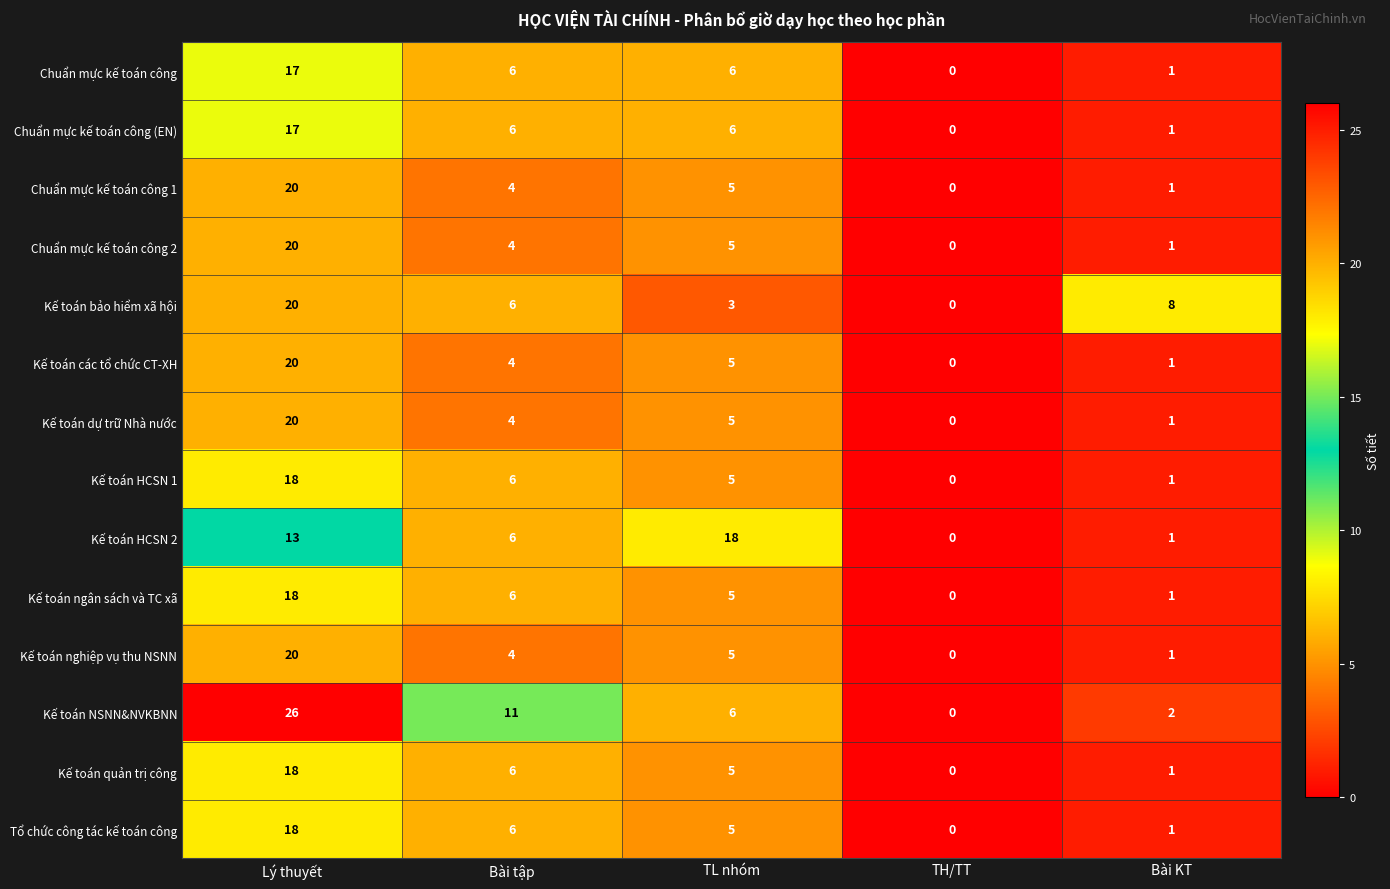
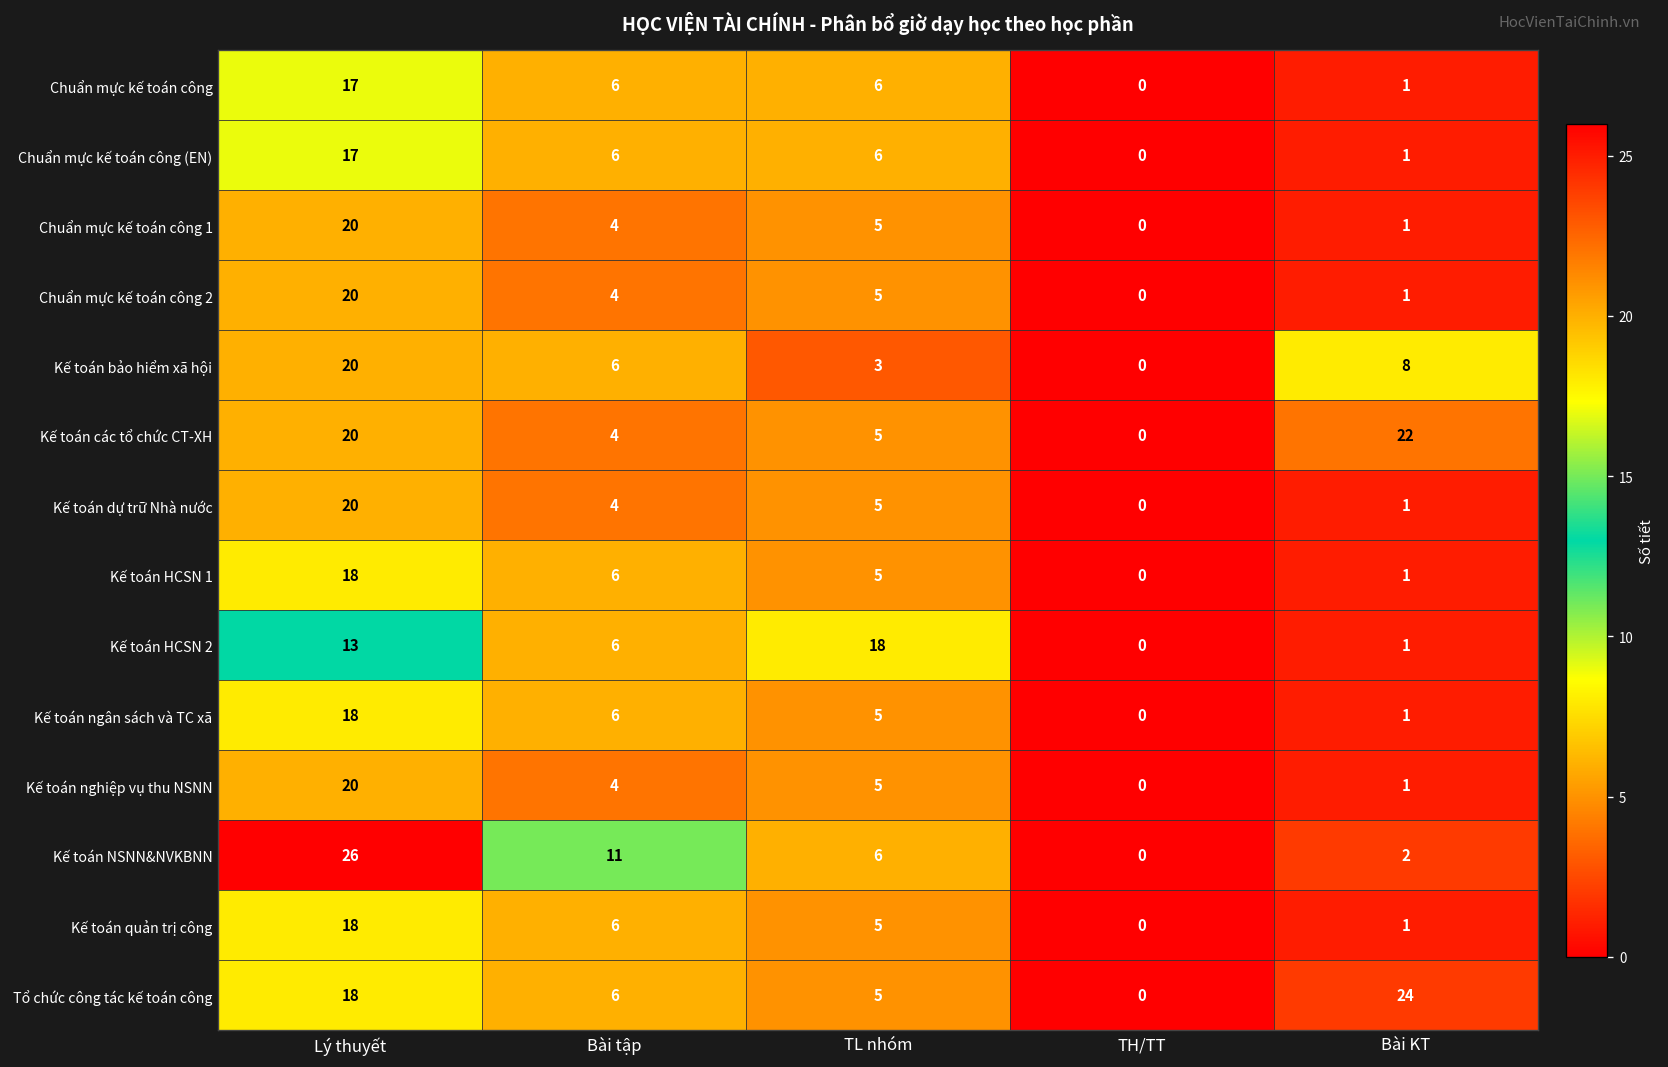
Kế toán các tổ chức CT-XH, Bài KT: 1 -> 22
Tổ chức công tác kế toán công, Bài KT: 1 -> 24
